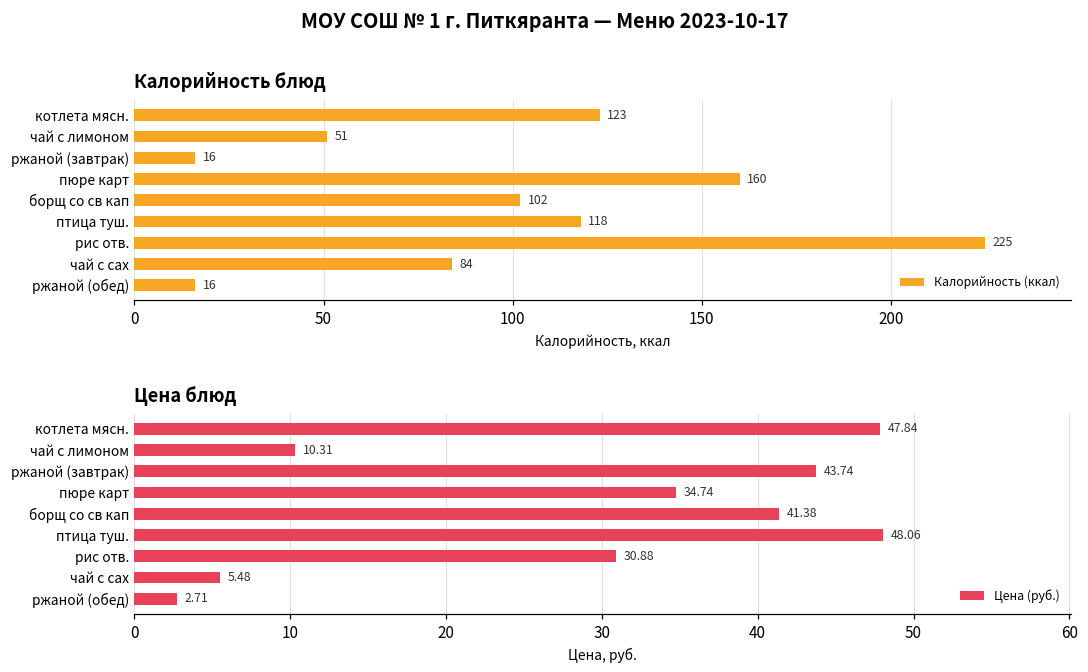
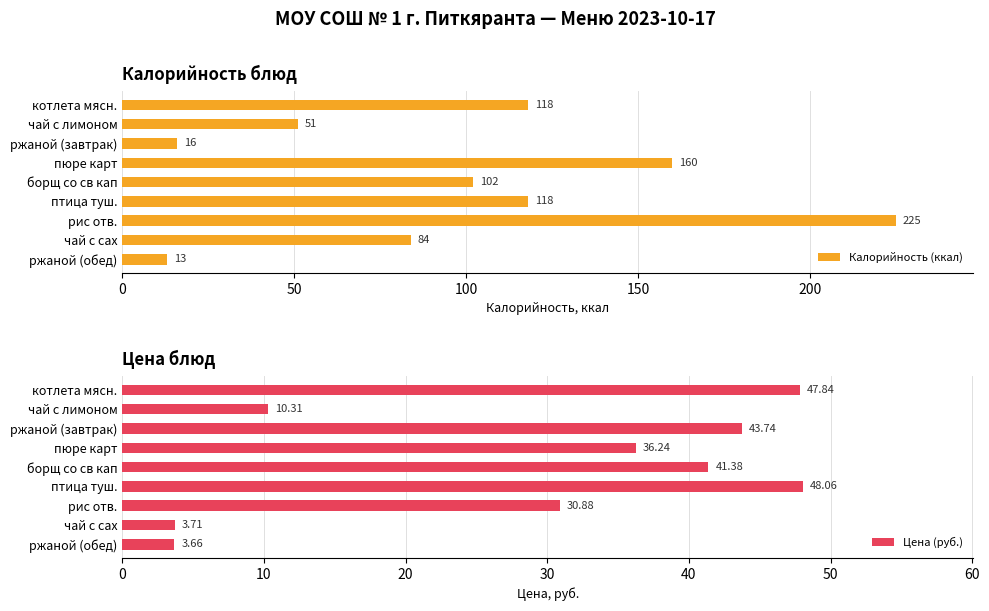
Калорийность блюд, котлета мясн.: 123 -> 118
Калорийность блюд, ржаной (обед): 16 -> 13
Цена блюд, пюре карт: 34.74 -> 36.24
Цена блюд, чай с сах: 5.48 -> 3.71
Цена блюд, ржаной (обед): 2.71 -> 3.66
